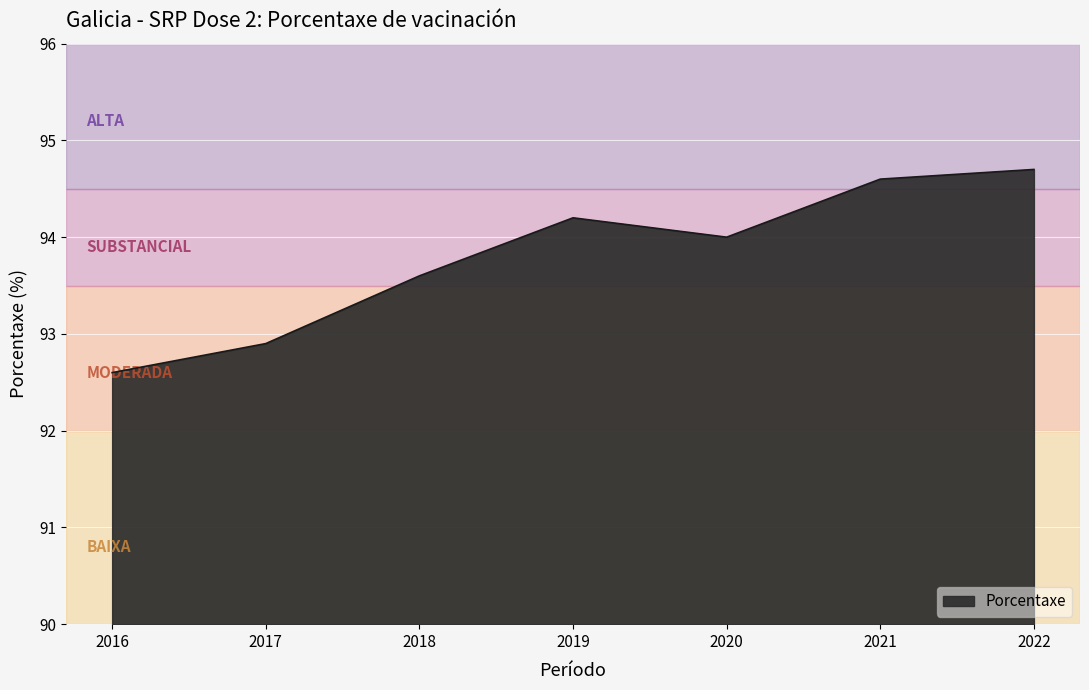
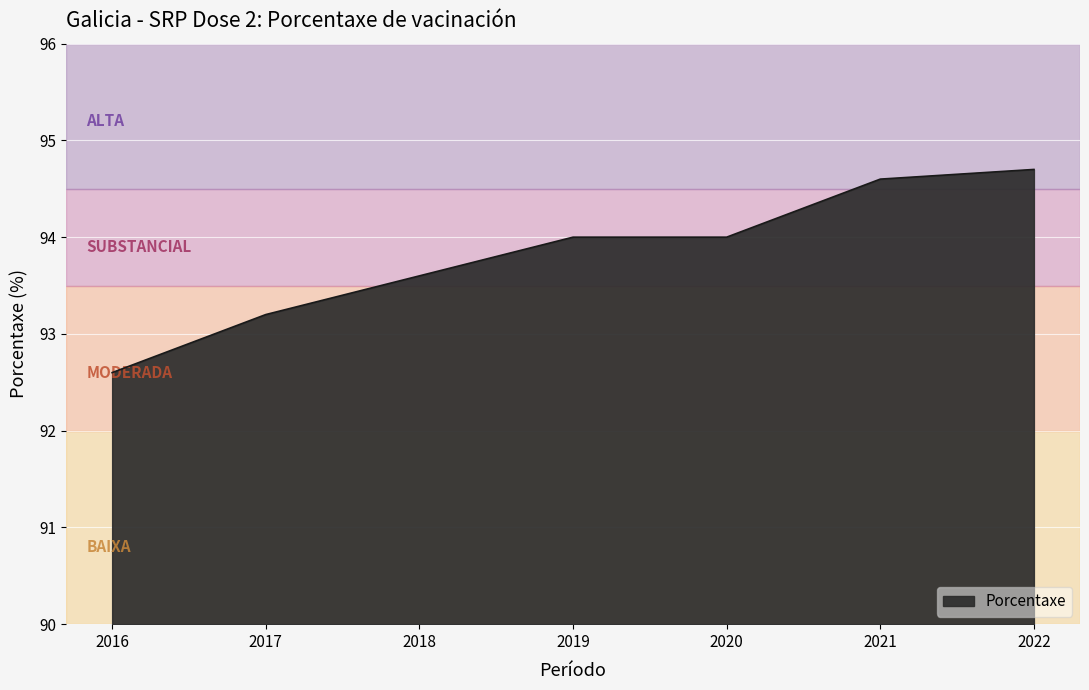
2017: 92.9 -> 93.2
2019: 94.2 -> 94.0
